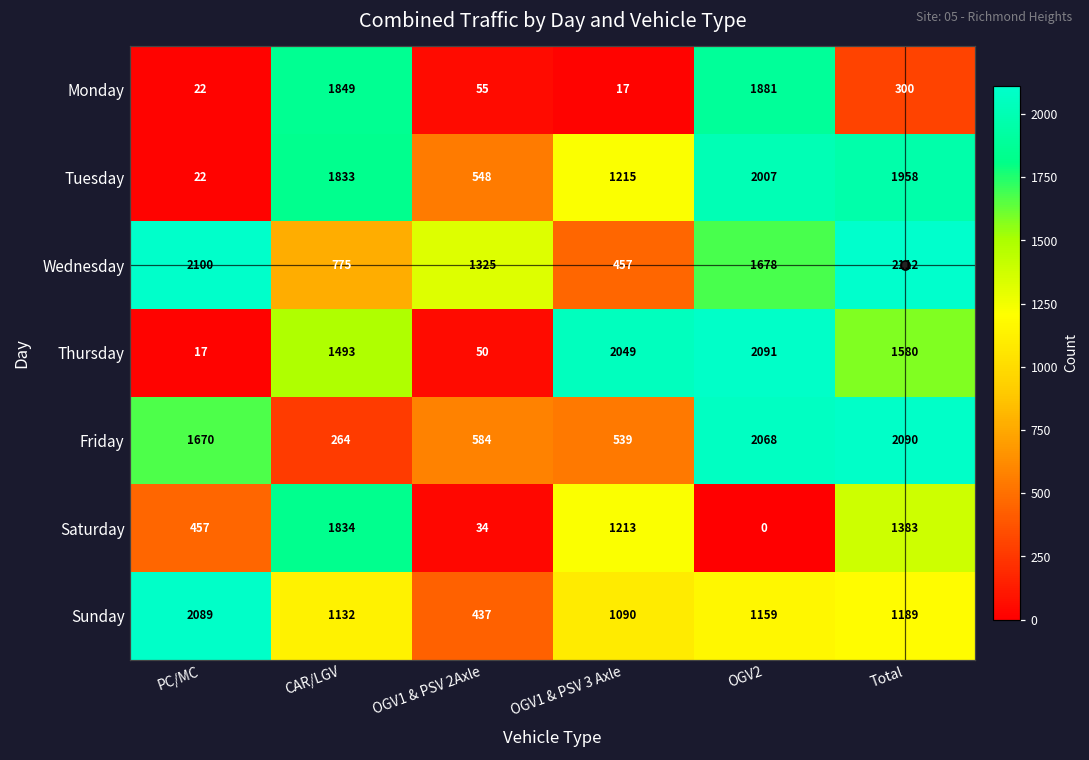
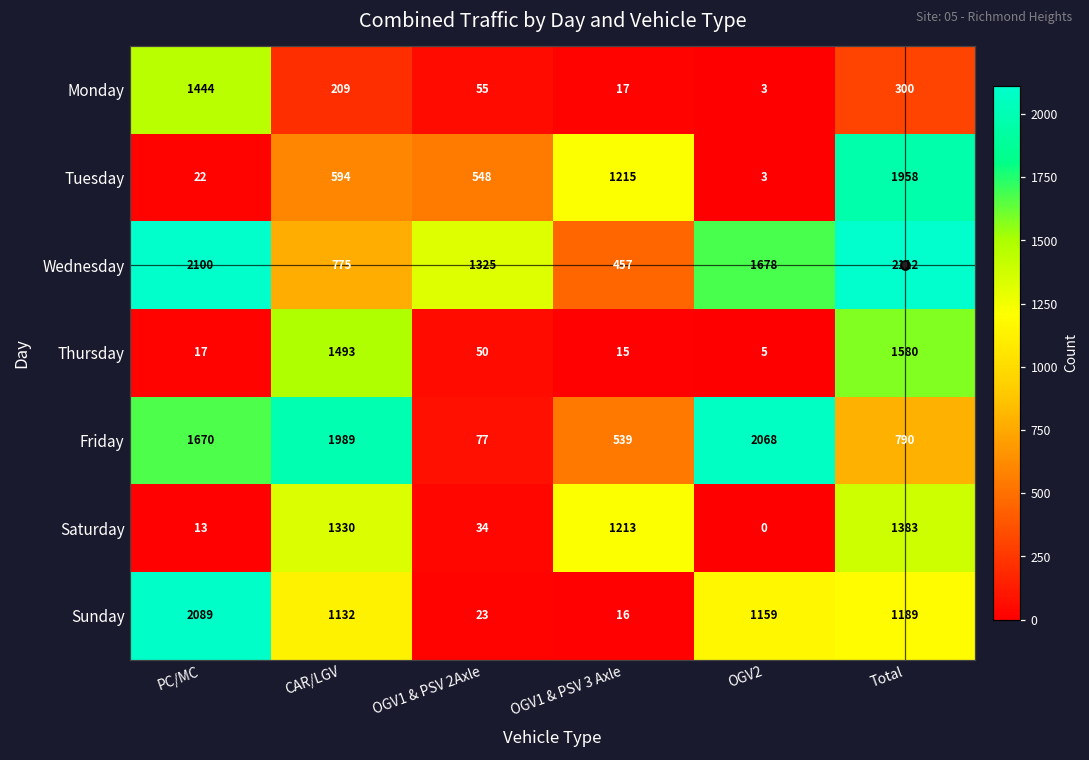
Monday, PC/MC: 22 -> 1444
Monday, CAR/LGV: 1849 -> 209
Monday, OGV2: 1881 -> 3
Tuesday, CAR/LGV: 1833 -> 594
Tuesday, OGV2: 2007 -> 3
Thursday, OGV1 & PSV 3 Axle: 2049 -> 15
Thursday, OGV2: 2091 -> 5
Friday, CAR/LGV: 264 -> 1989
Friday, OGV1 & PSV 2Axle: 584 -> 77
Friday, Total: 2090 -> 790
Saturday, PC/MC: 457 -> 13
Saturday, CAR/LGV: 1834 -> 1330
Sunday, OGV1 & PSV 2Axle: 437 -> 23
Sunday, OGV1 & PSV 3 Axle: 1090 -> 16
